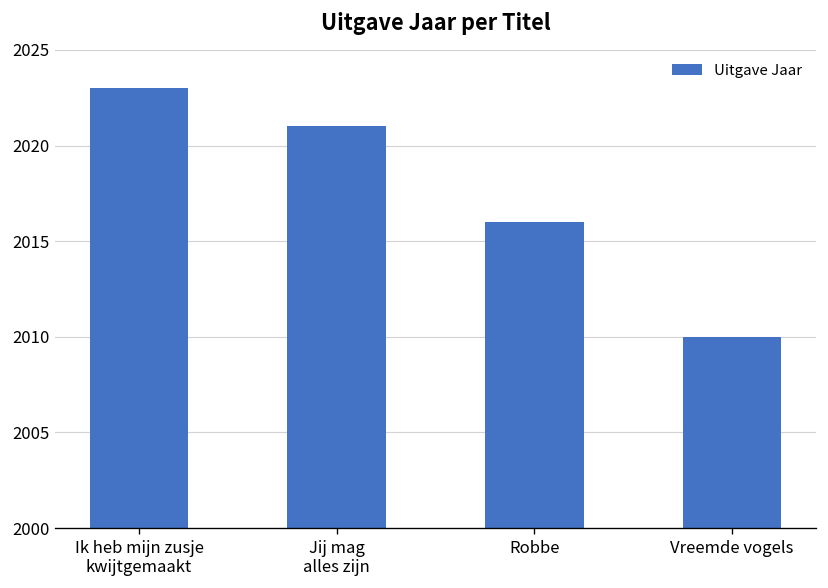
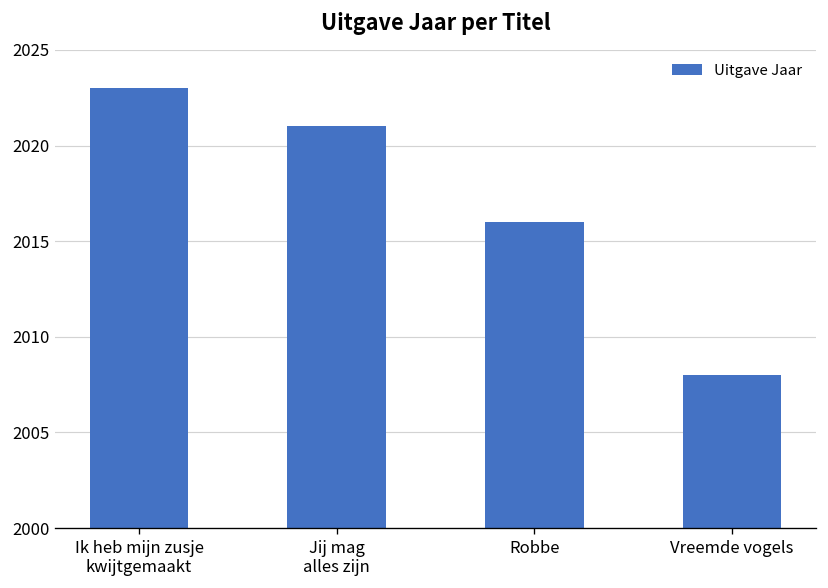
Vreemde vogels: 2010 -> 2008
